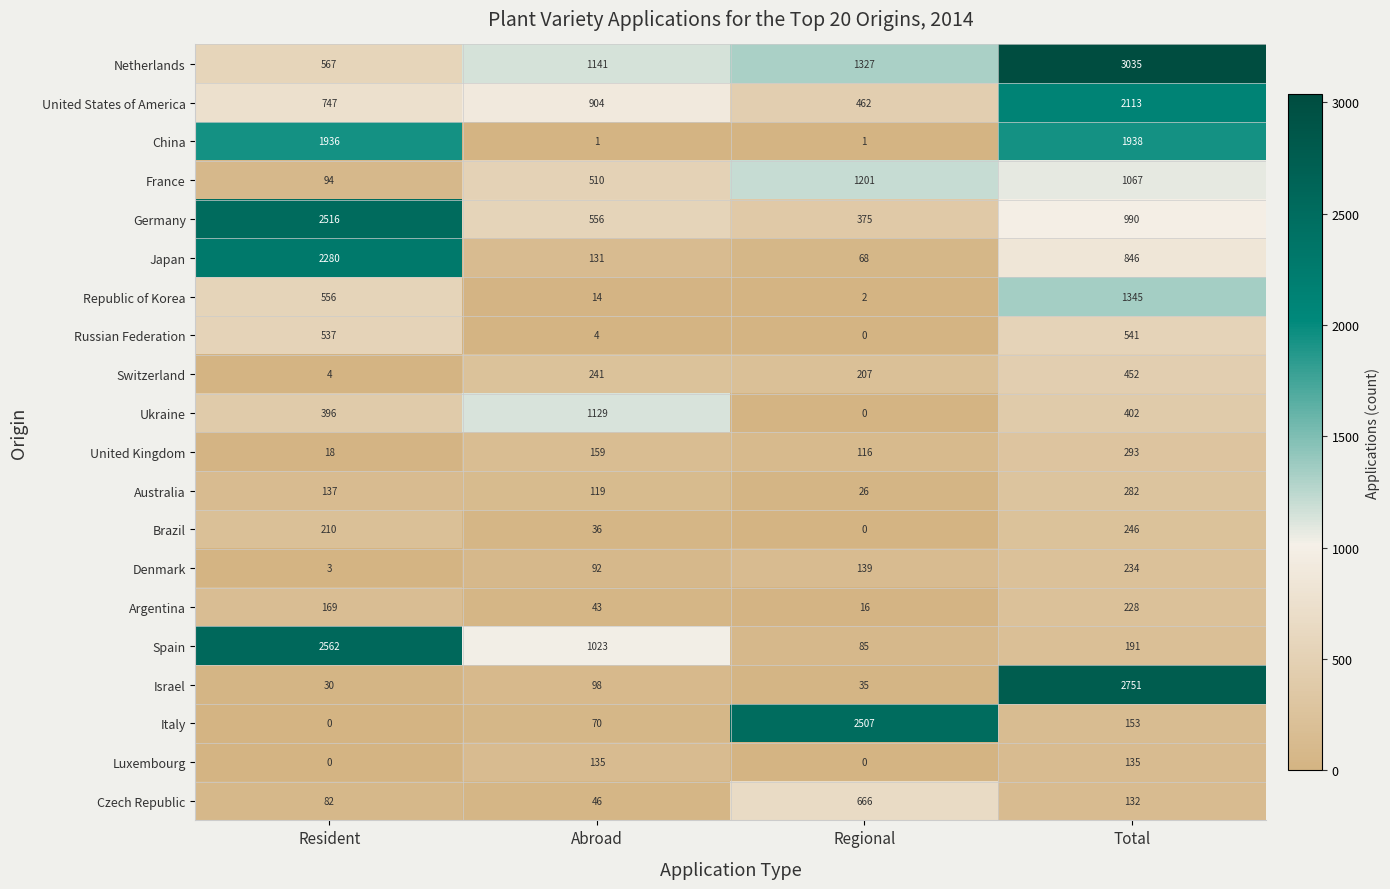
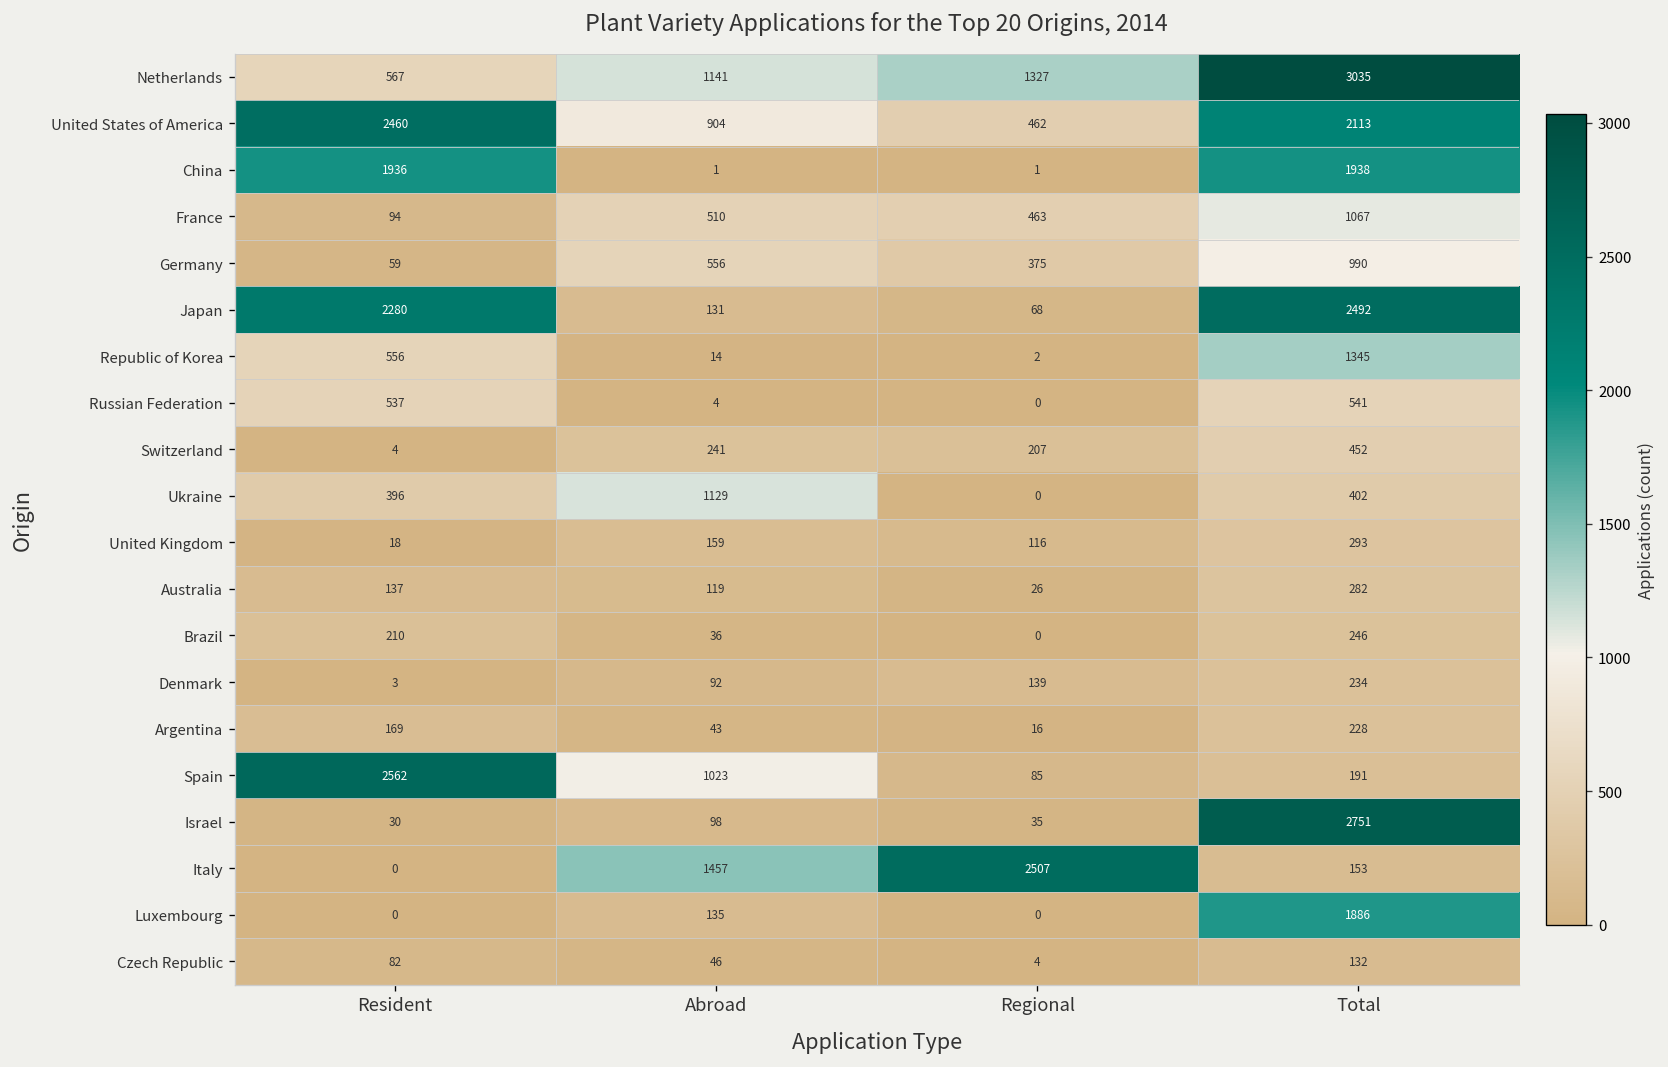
United States of America, Resident: 747 -> 2460
France, Regional: 1201 -> 463
Germany, Resident: 2516 -> 59
Japan, Total: 846 -> 2492
Italy, Abroad: 70 -> 1457
Luxembourg, Total: 135 -> 1886
Czech Republic, Regional: 666 -> 4
